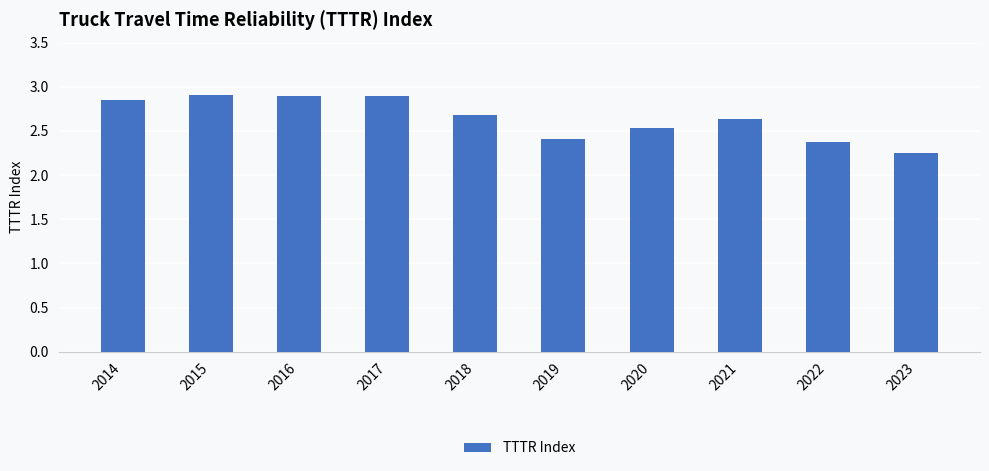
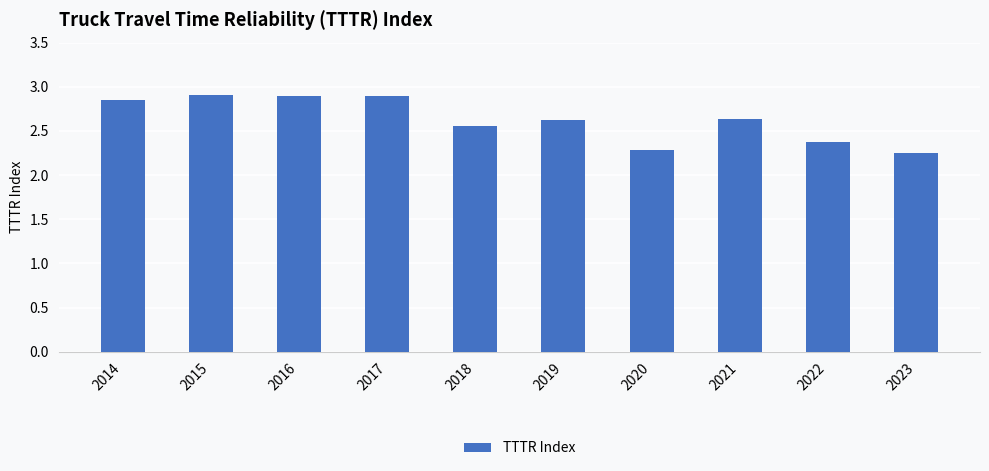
2018: 2.7 -> 2.6
2019: 2.4 -> 2.6
2020: 2.5 -> 2.3
